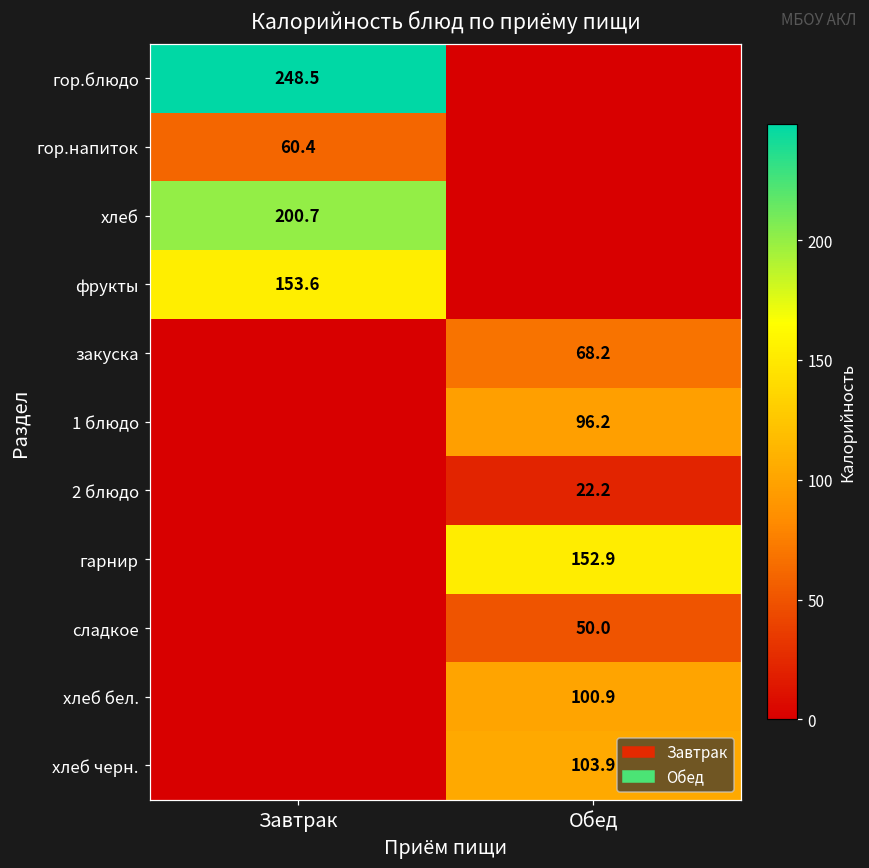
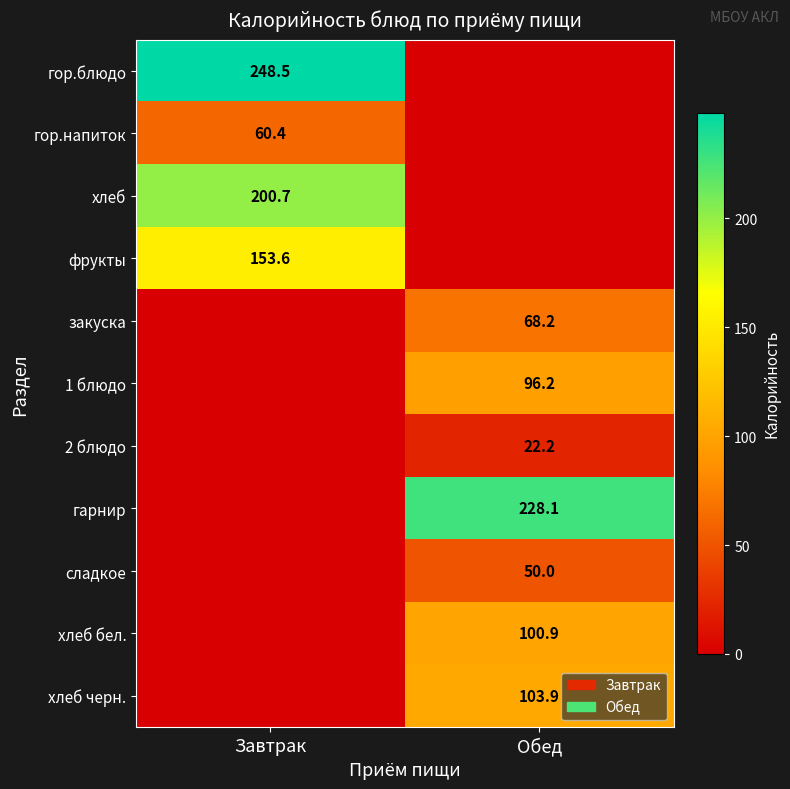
гарнир, Обед: 152.9 -> 228.1
